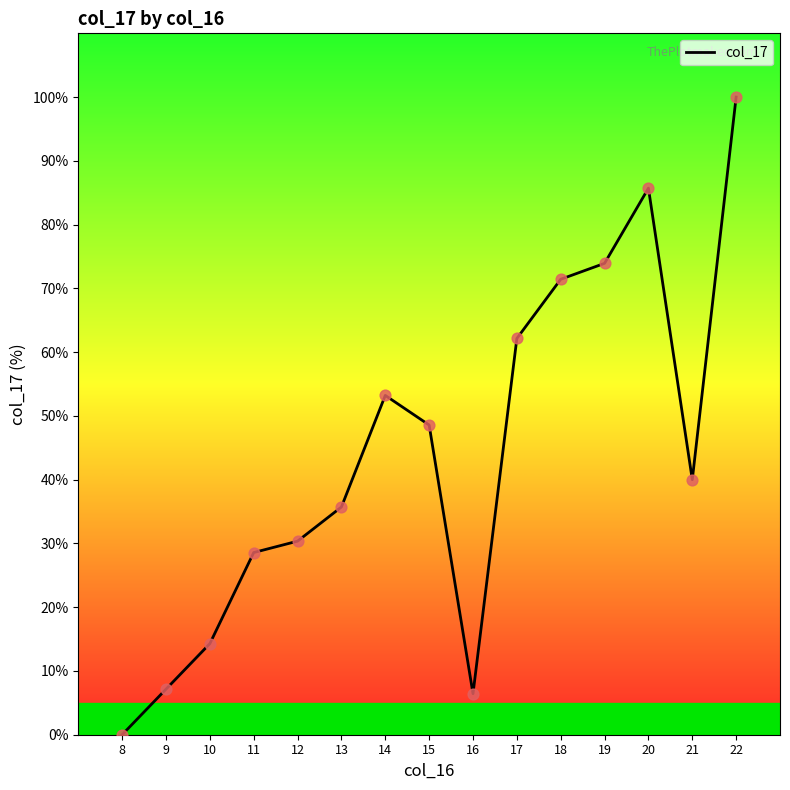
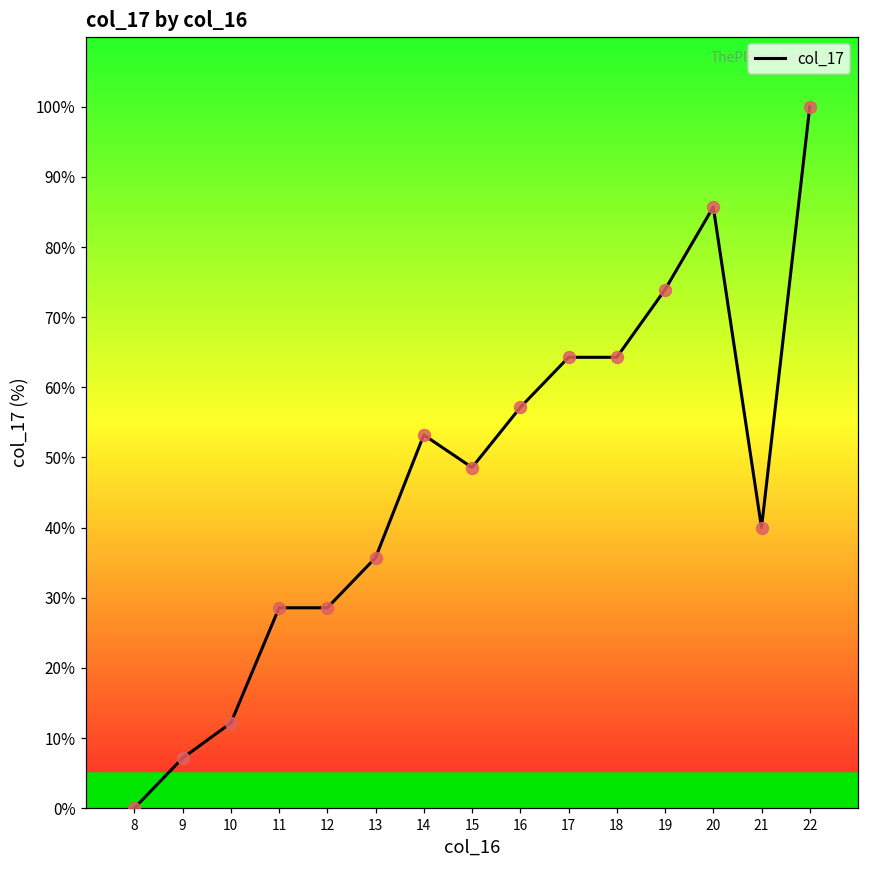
10: 14% -> 12%
12: 30% -> 29%
16: 6% -> 57%
17: 62% -> 64%
18: 71% -> 64%
